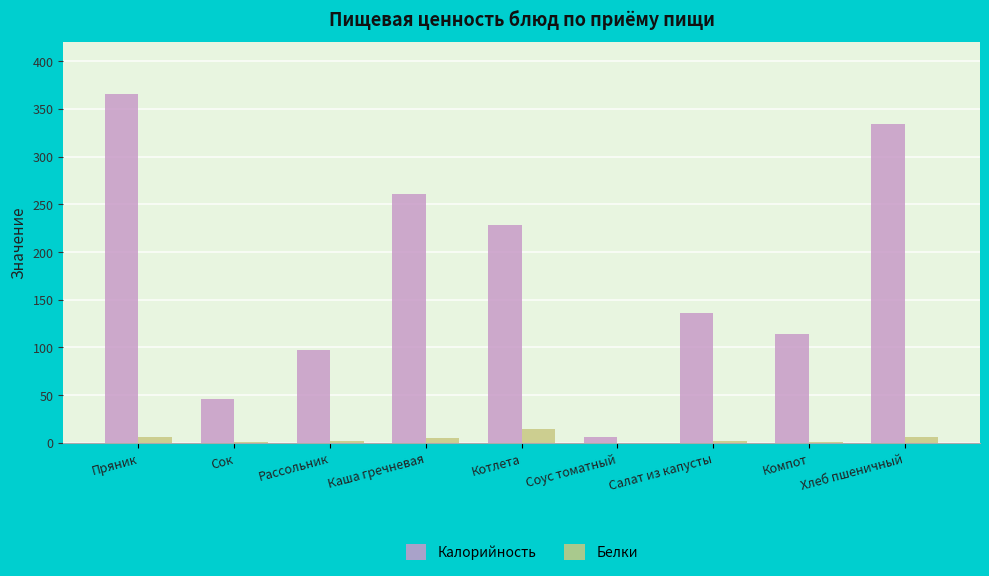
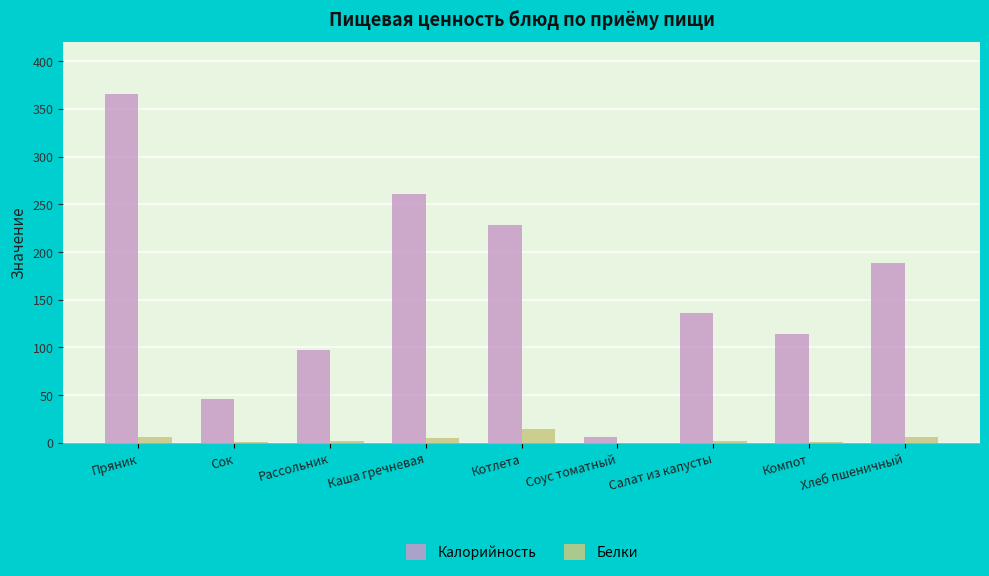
Калорийность, Хлеб пшеничный: 330 -> 190
